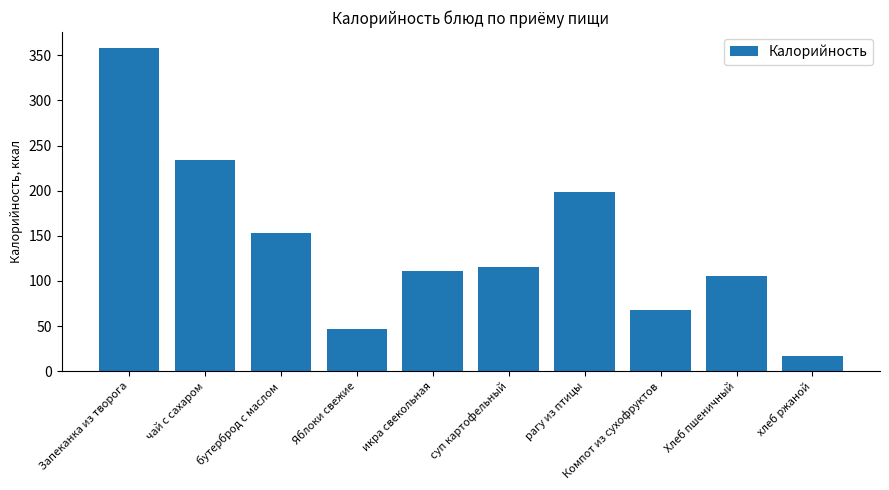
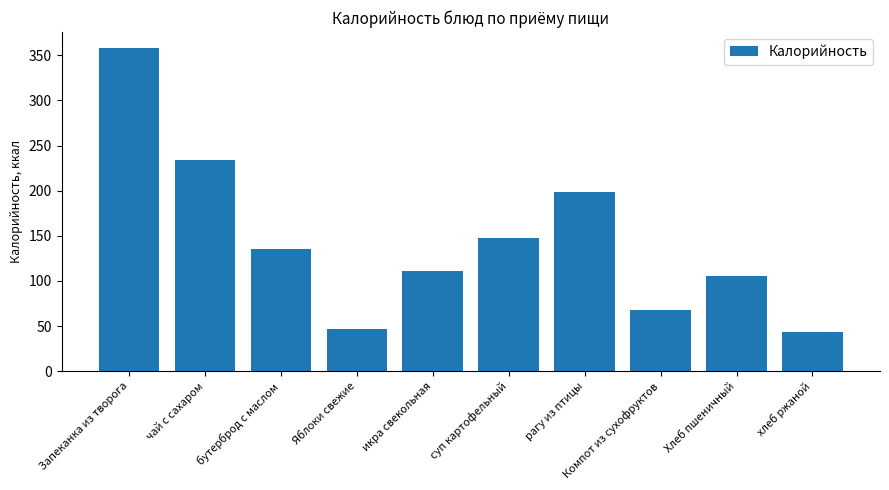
бутерброд с маслом: 150 -> 130
суп картофельный: 120 -> 150
хлеб ржаной: 20 -> 40
